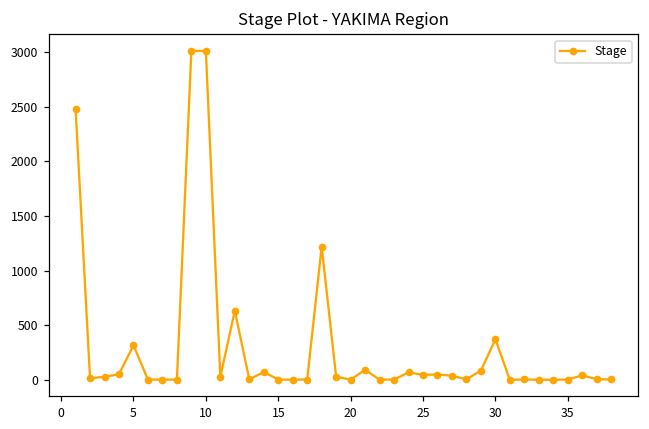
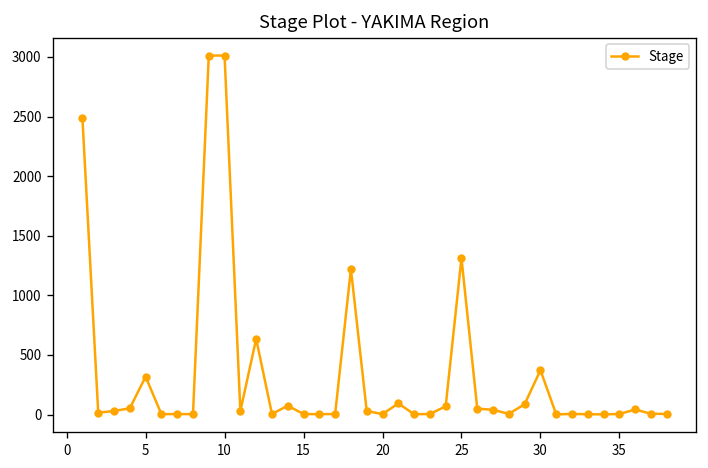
25: 0 -> 1300
